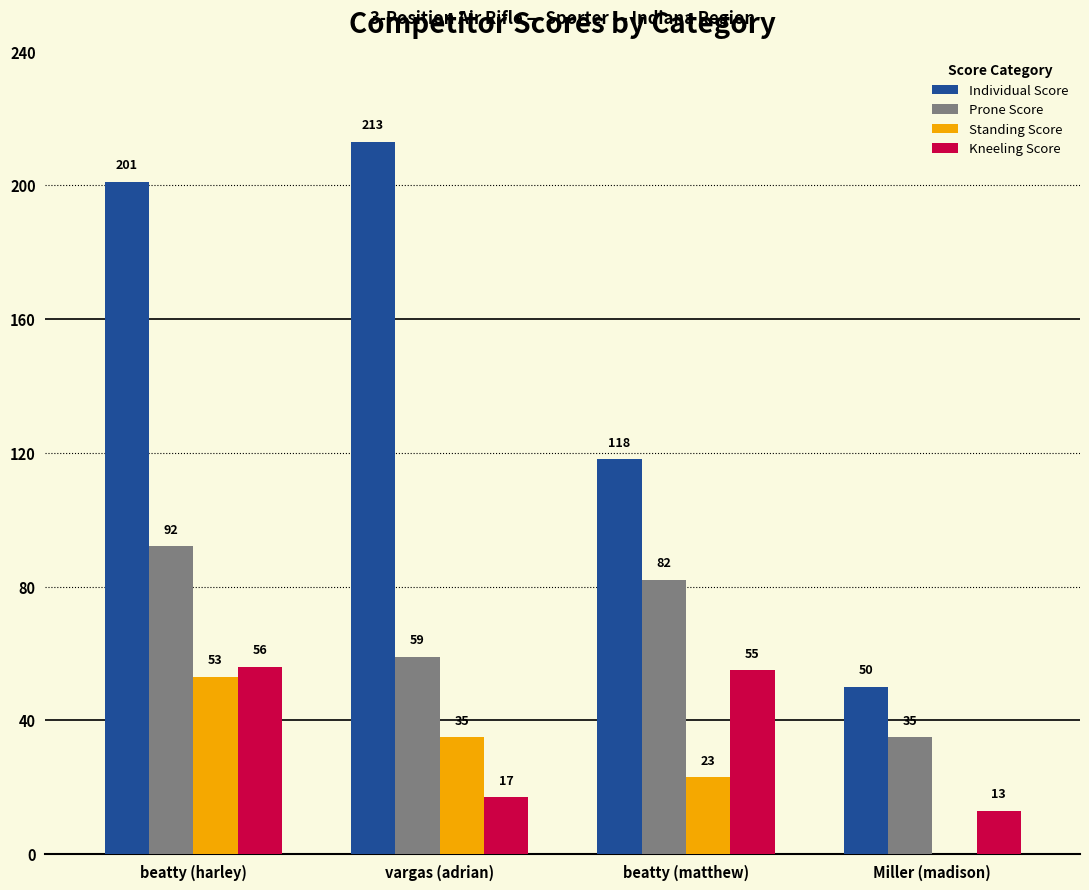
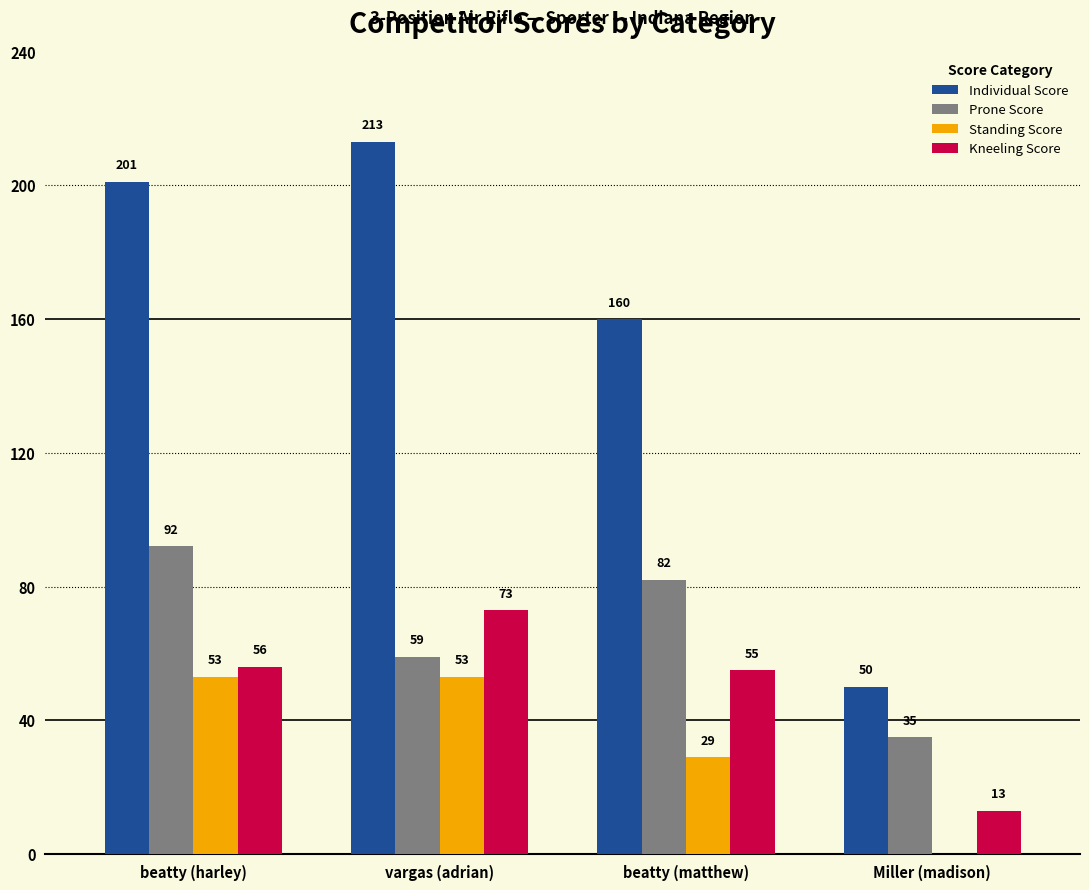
Standing Score, vargas (adrian): 35 -> 53
Kneeling Score, vargas (adrian): 17 -> 73
Individual Score, beatty (matthew): 118 -> 160
Standing Score, beatty (matthew): 23 -> 29
